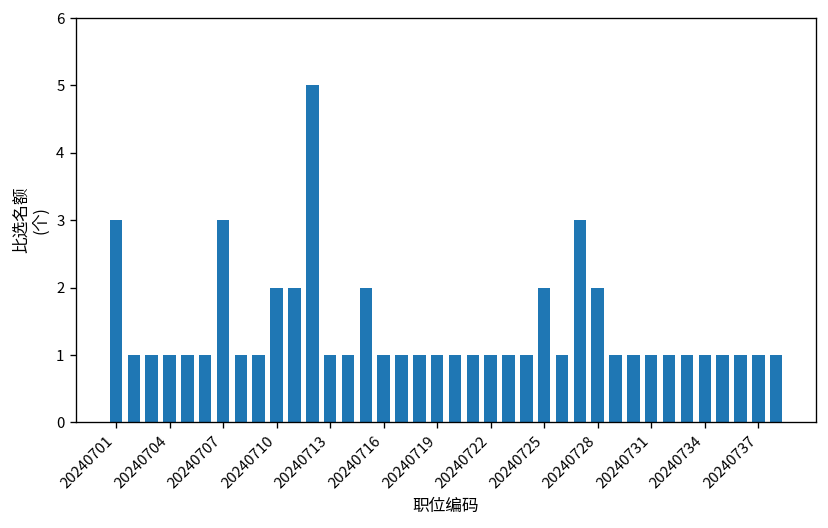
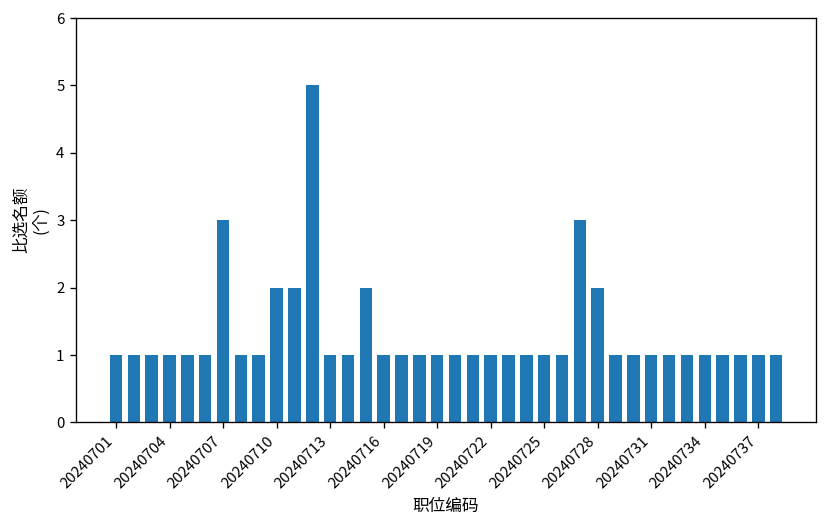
20240701: 3 -> 1
20240725: 2 -> 1
